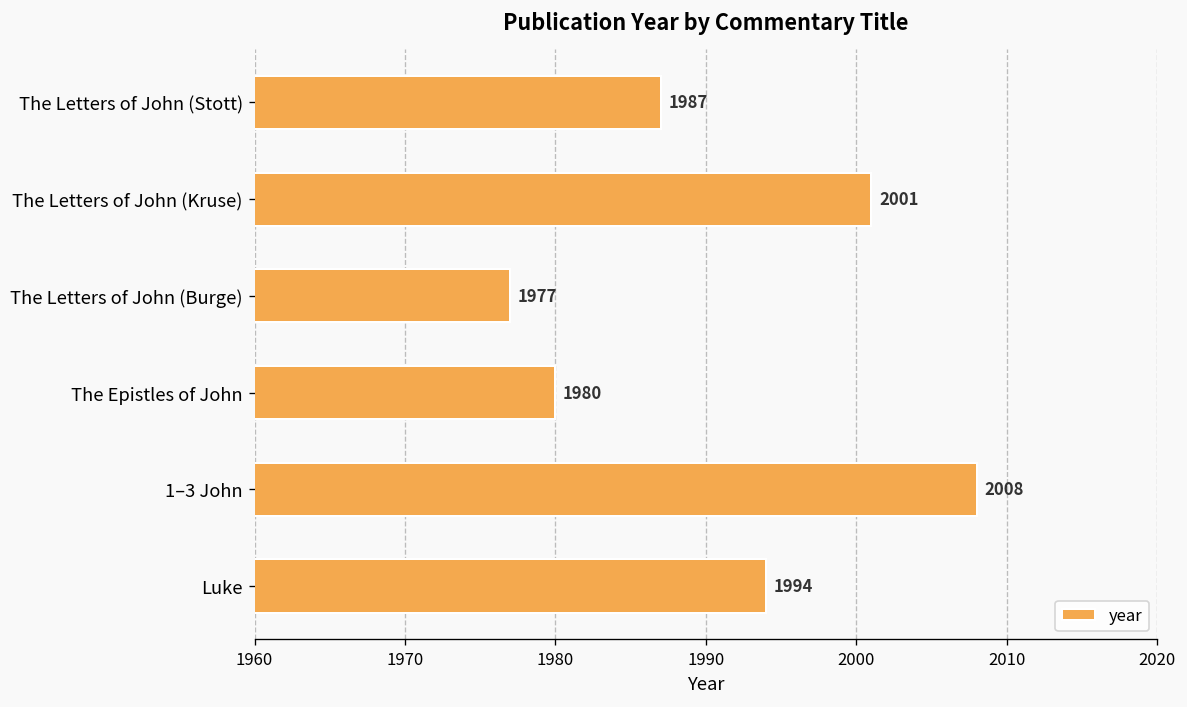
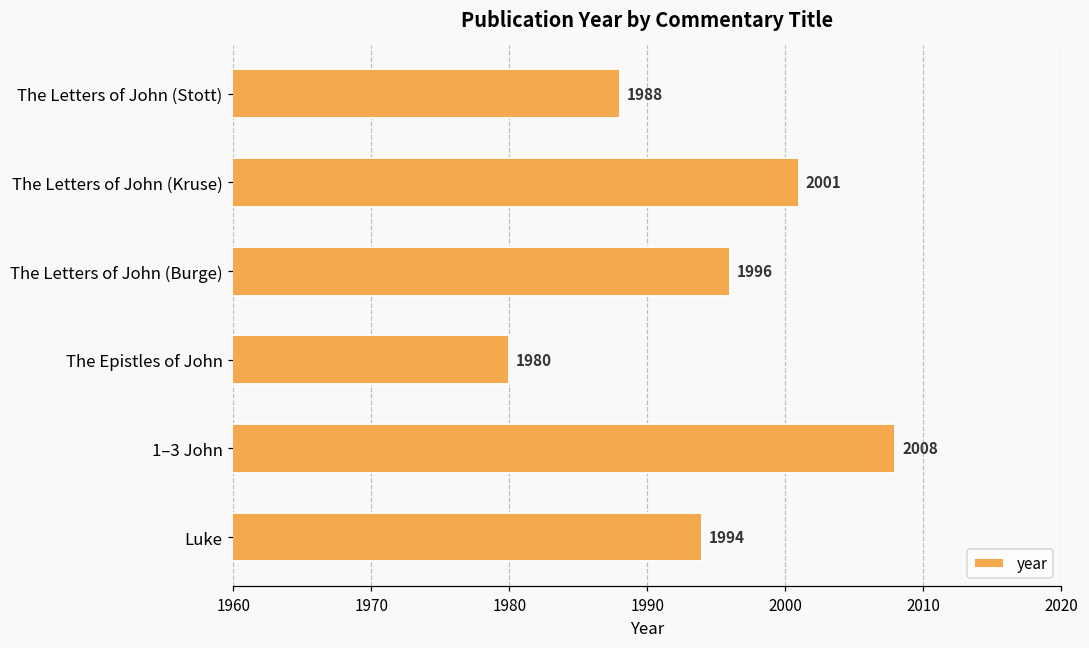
The Letters of John (Stott): 1987 -> 1988
The Letters of John (Burge): 1977 -> 1996
